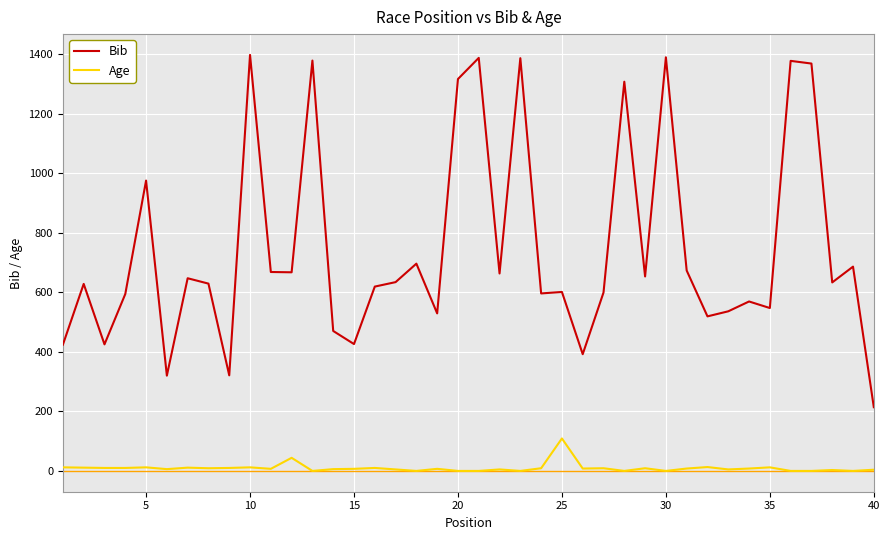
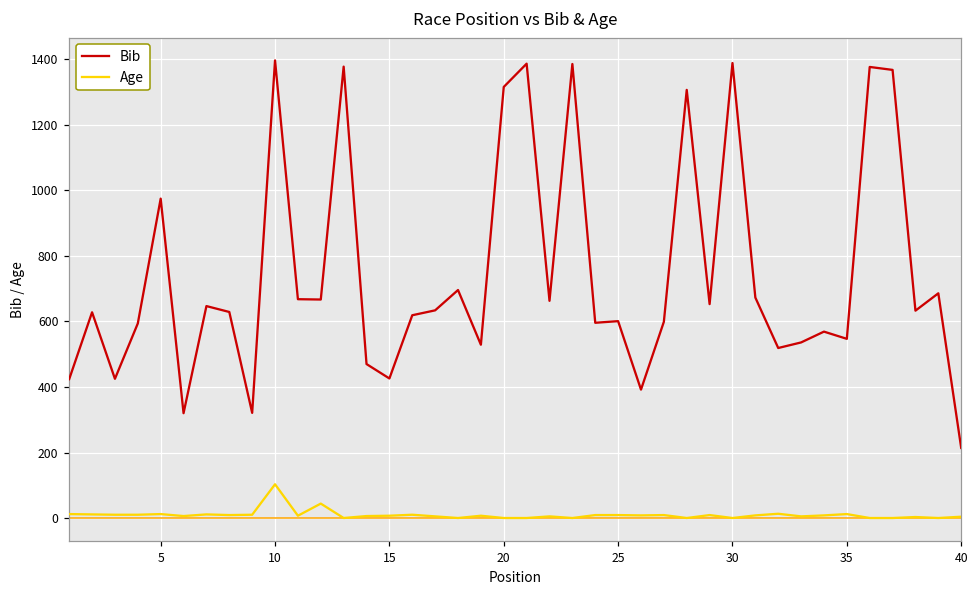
Age, 10: 10 -> 100
Age, 25: 110 -> 10
